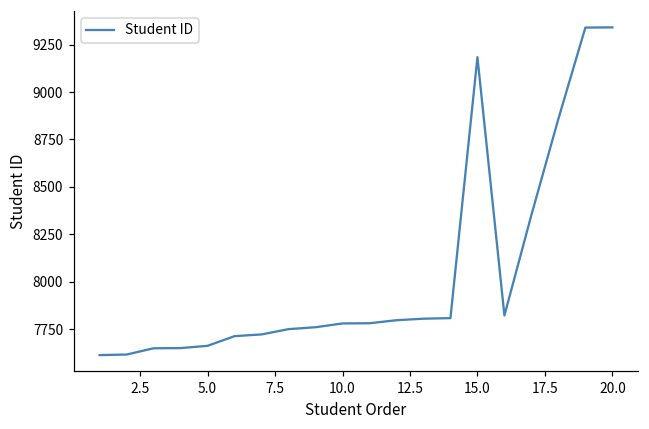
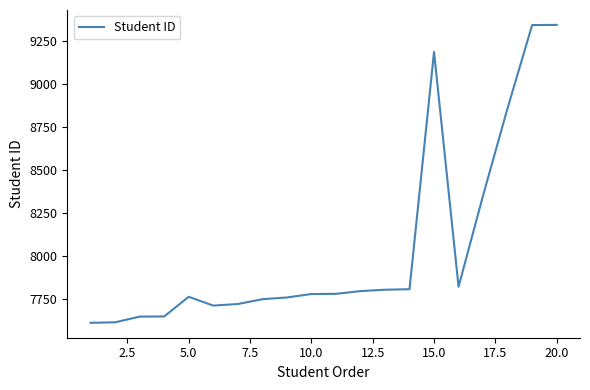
5.0: 7660 -> 7760
